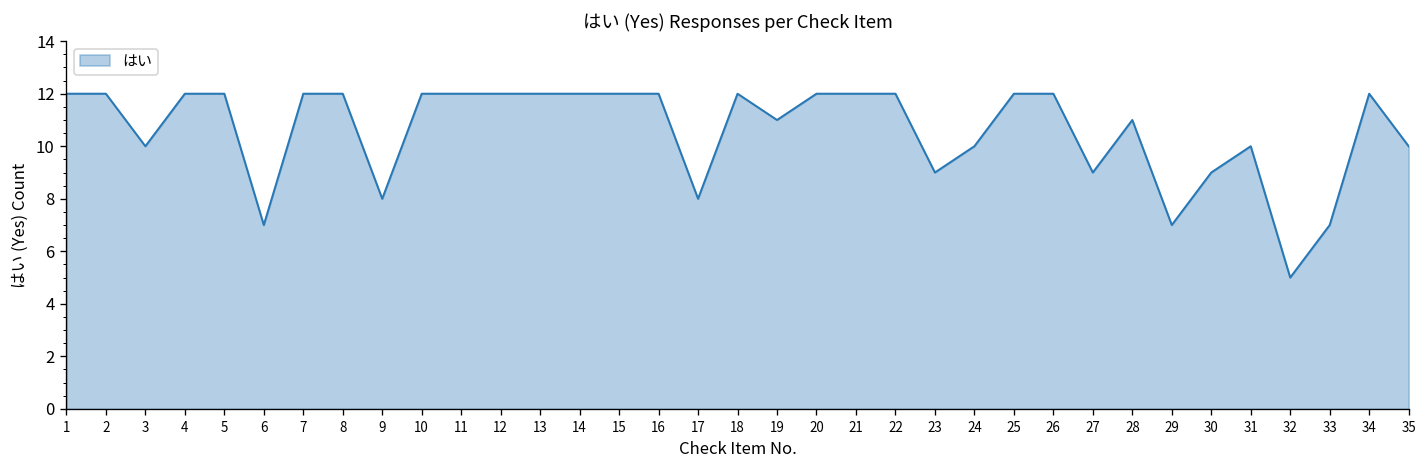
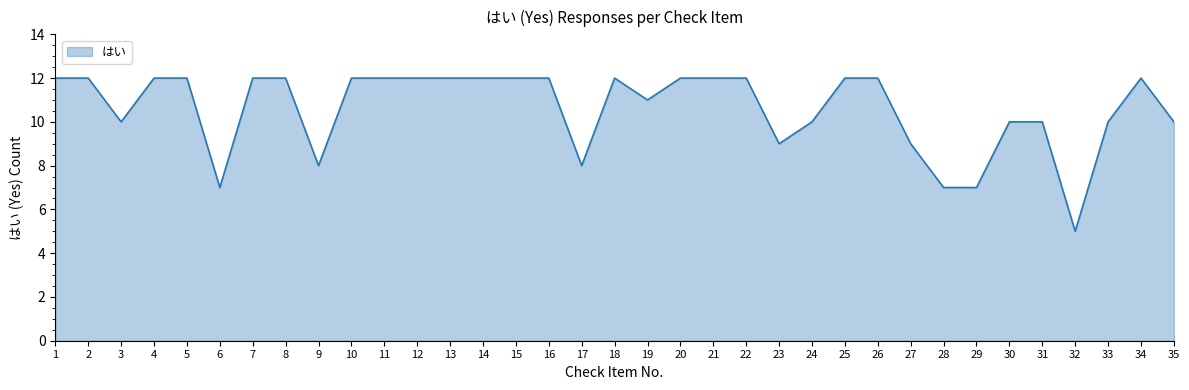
28: 11 -> 7
30: 9 -> 10
33: 7 -> 10
